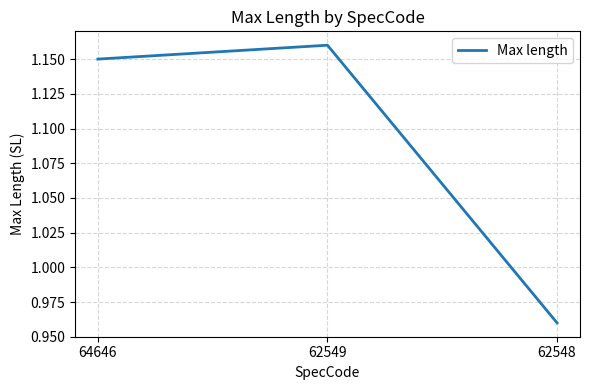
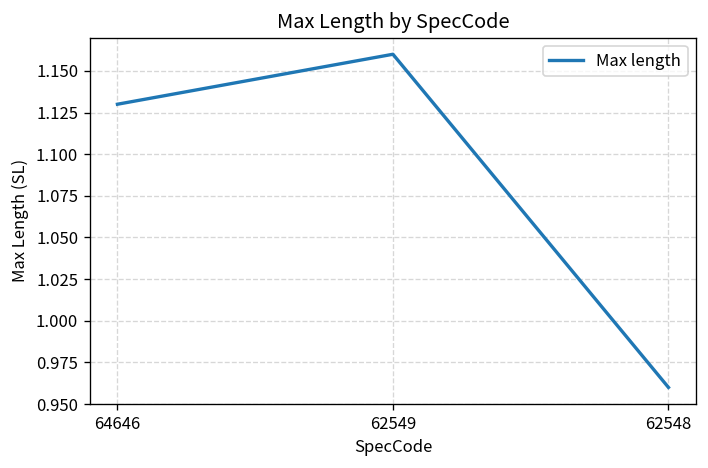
64646: 1.15 -> 1.13
